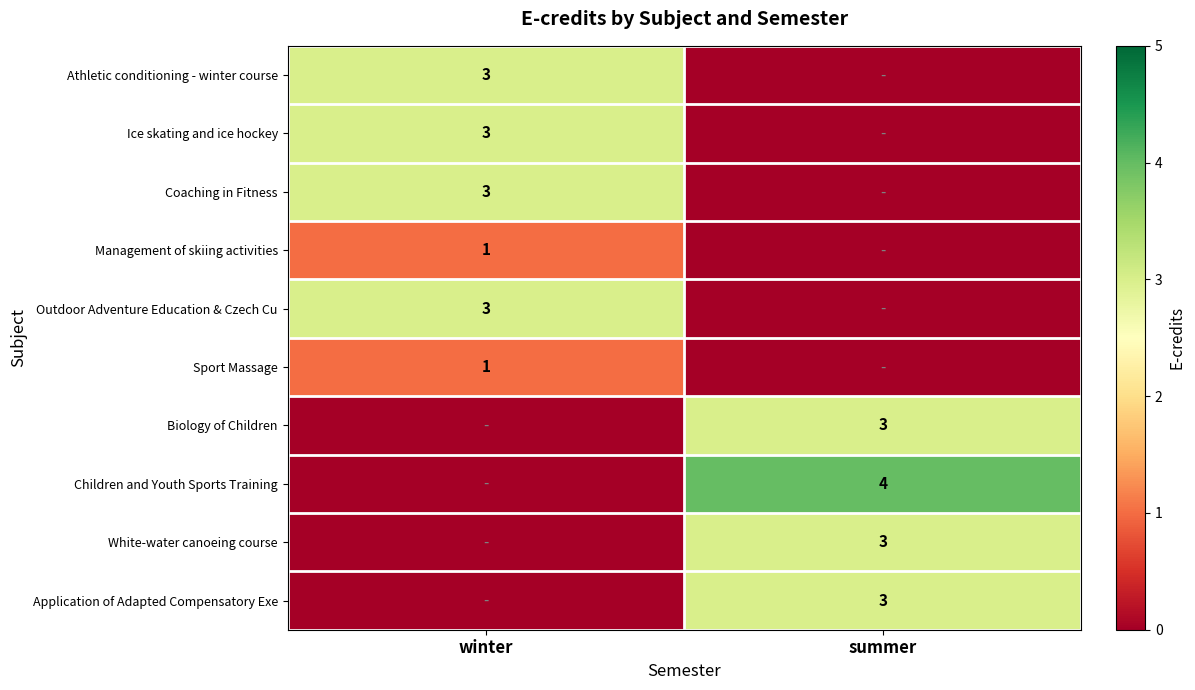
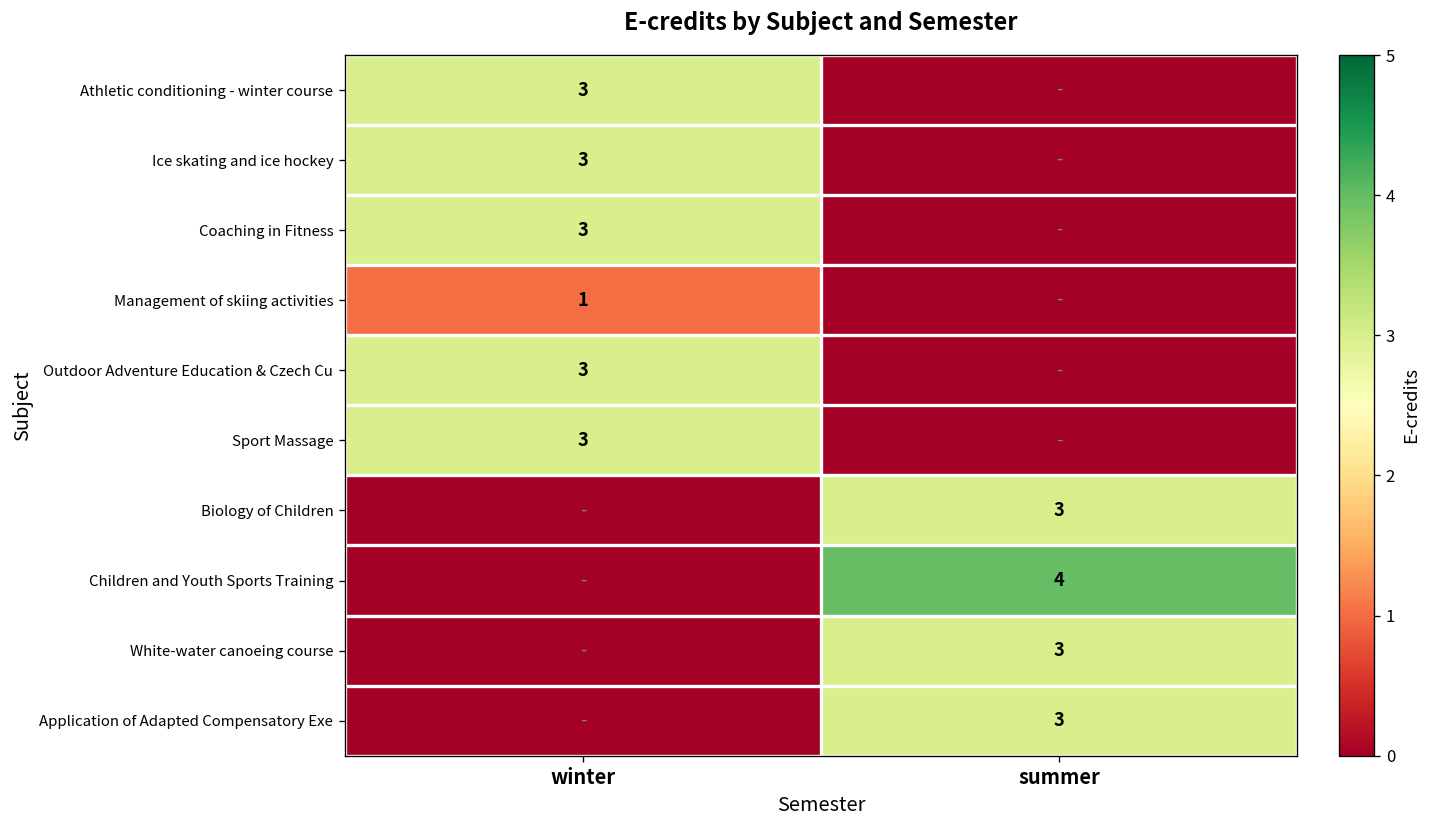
Sport Massage, winter: 1 -> 3
